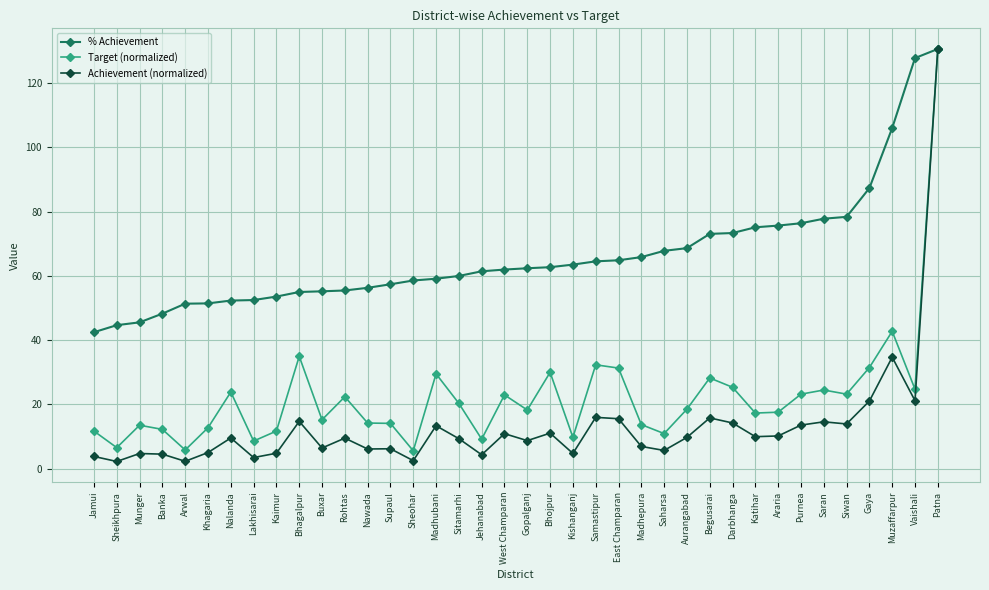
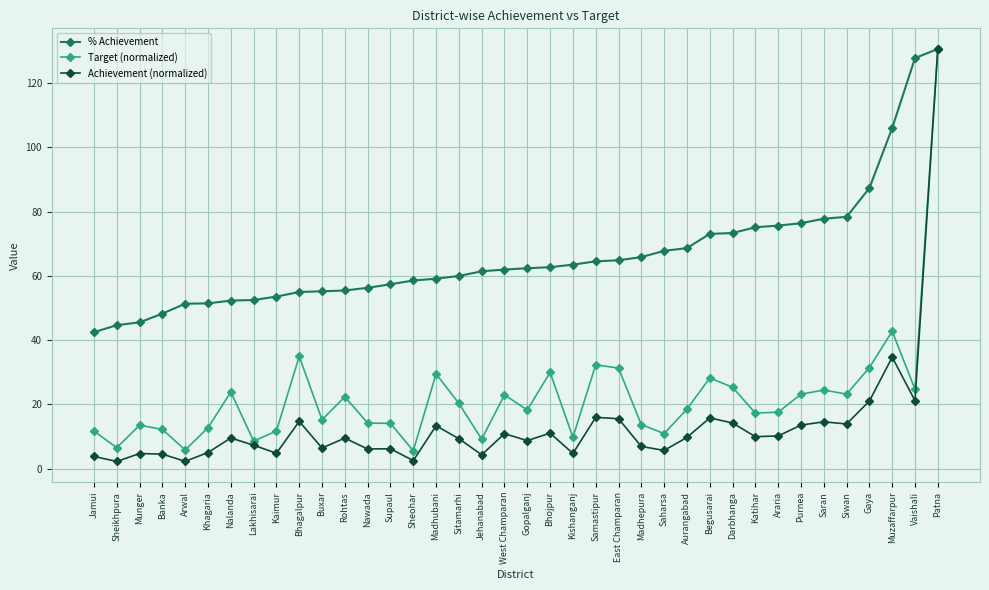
Achievement (normalized), Lakhisarai: 3 -> 7
